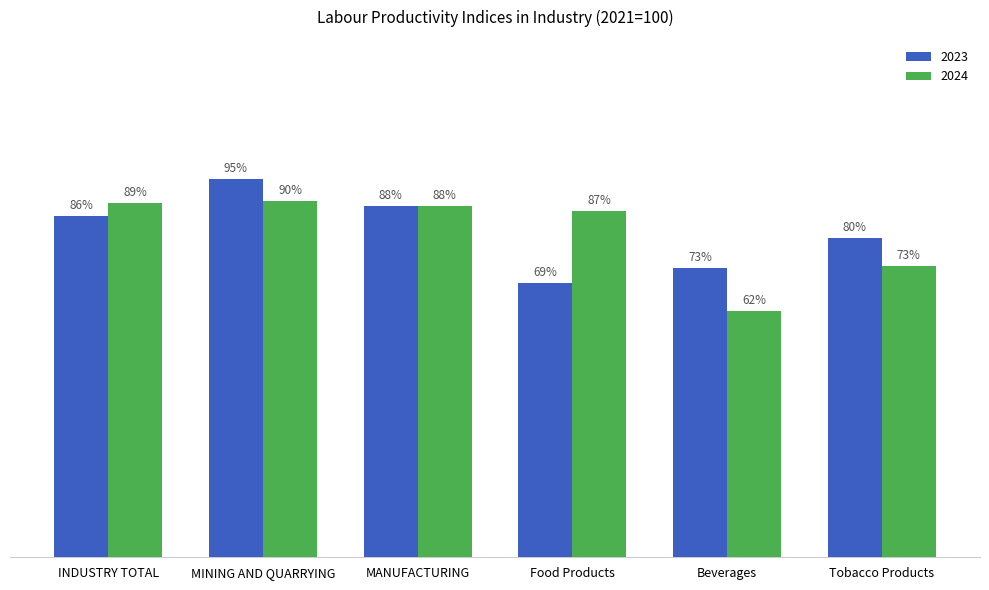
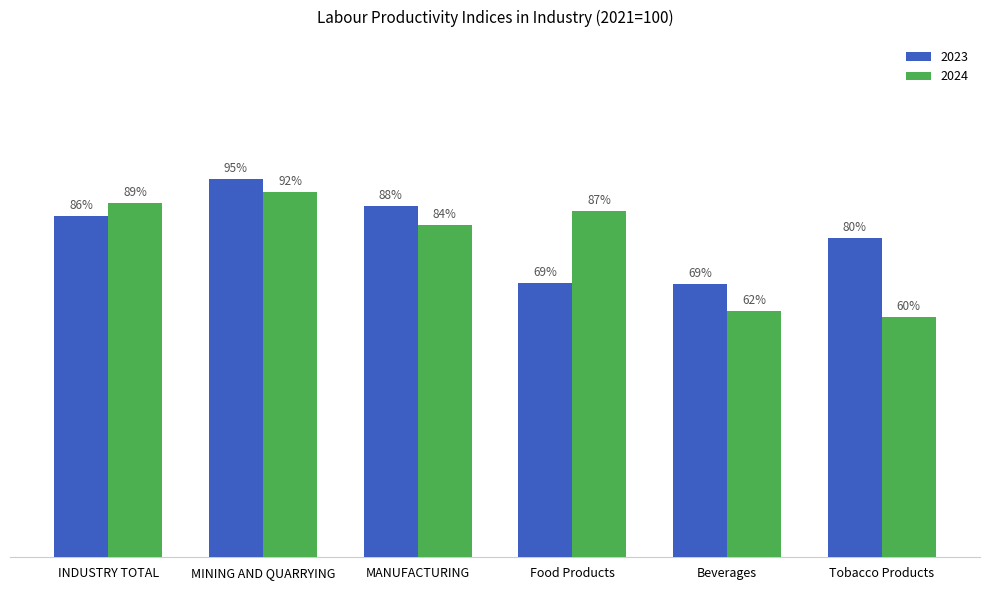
2024, MINING AND QUARRYING: 90% -> 92%
2024, MANUFACTURING: 88% -> 84%
2023, Beverages: 73% -> 69%
2024, Tobacco Products: 73% -> 60%
